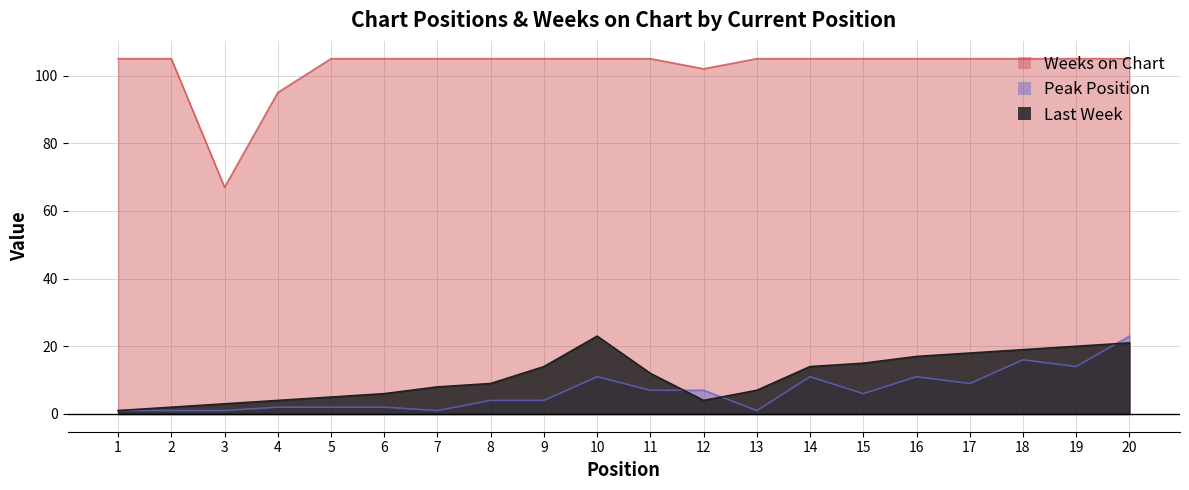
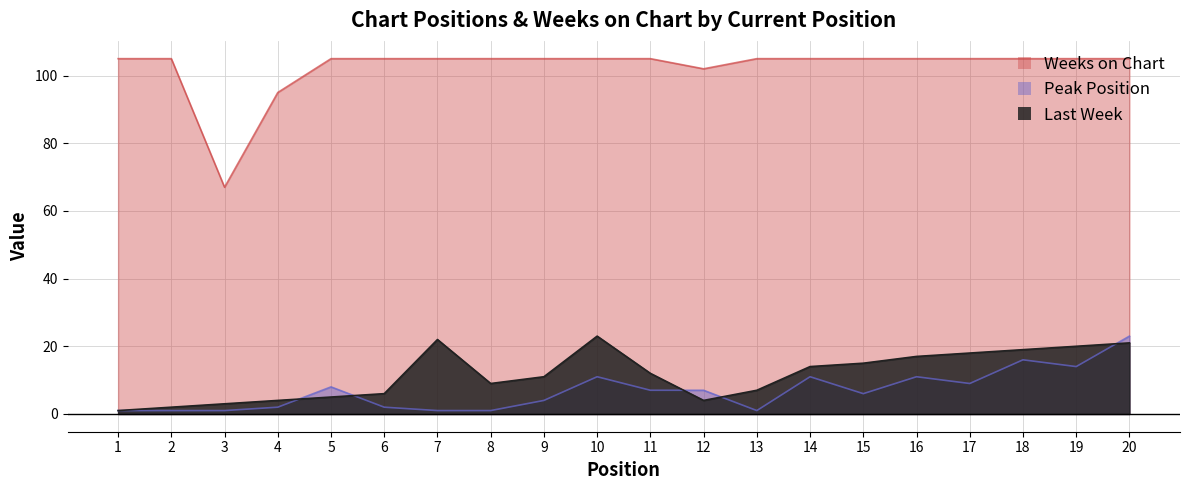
Peak Position, 5: 2 -> 8
Last Week, 7: 8 -> 22
Peak Position, 8: 4 -> 1
Last Week, 9: 14 -> 11
